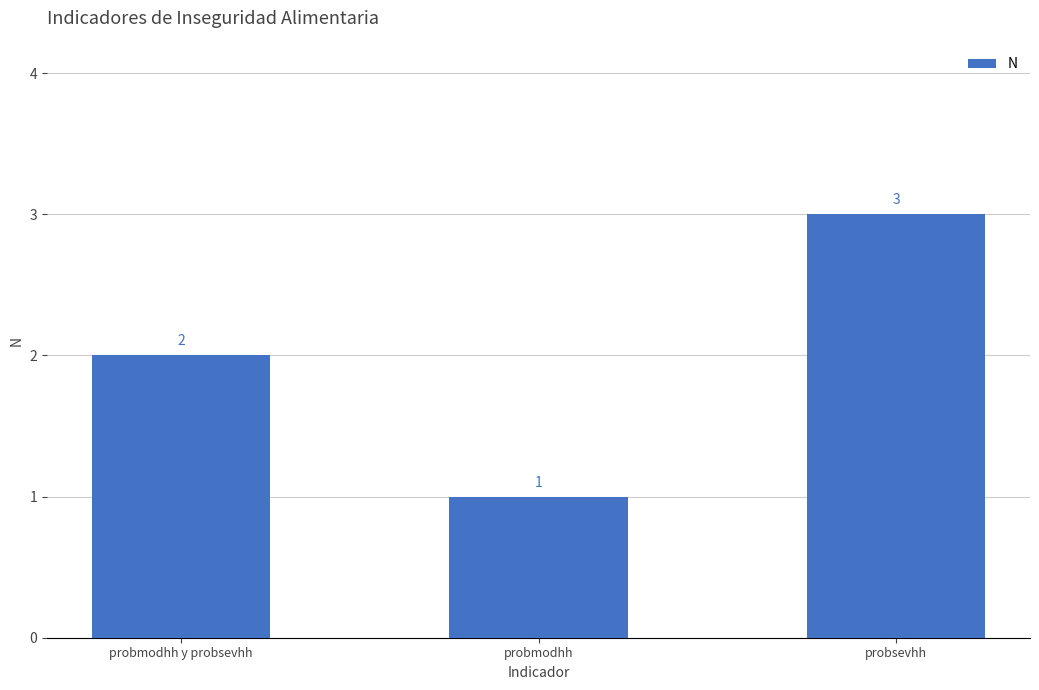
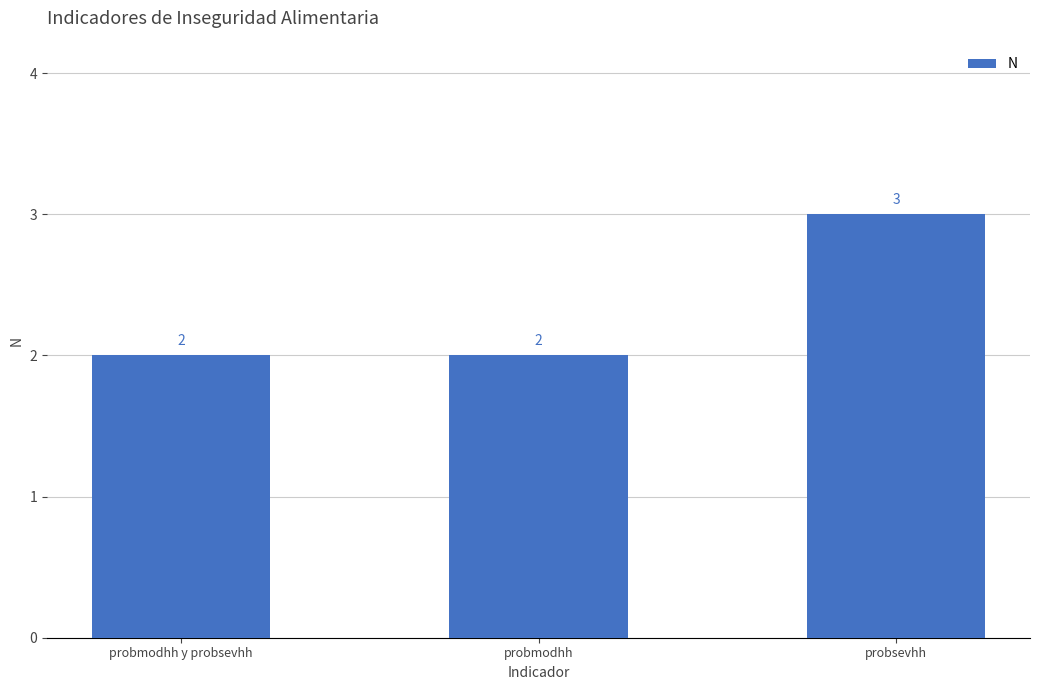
probmodhh: 1 -> 2
